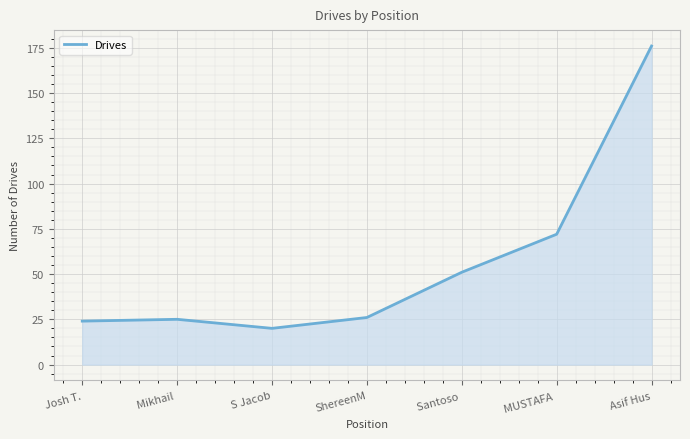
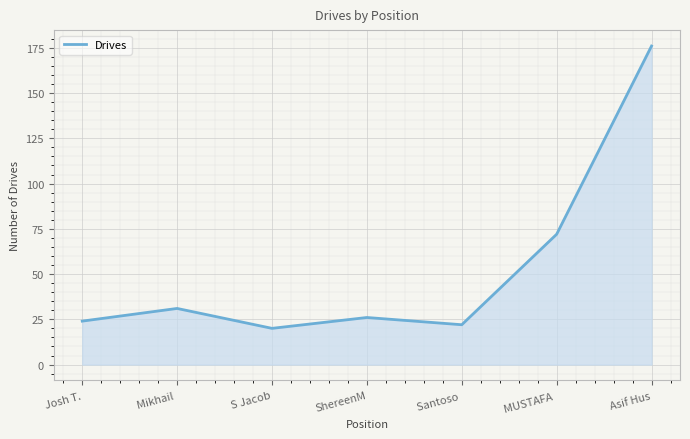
Mikhail: 25 -> 31
Santoso: 51 -> 22
